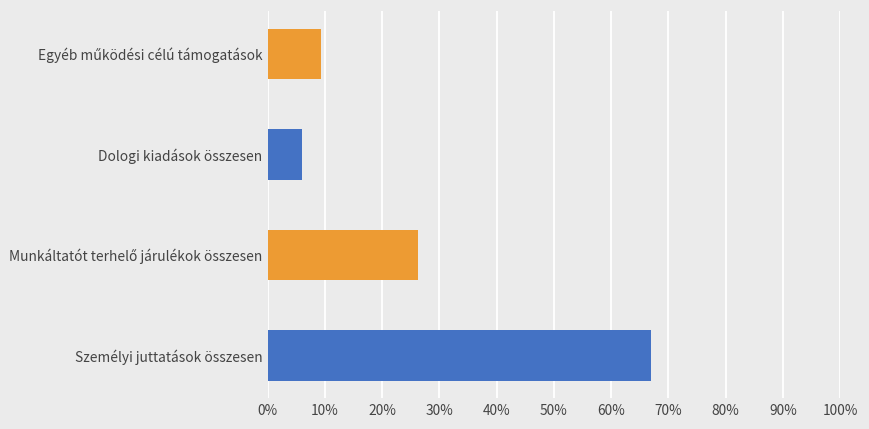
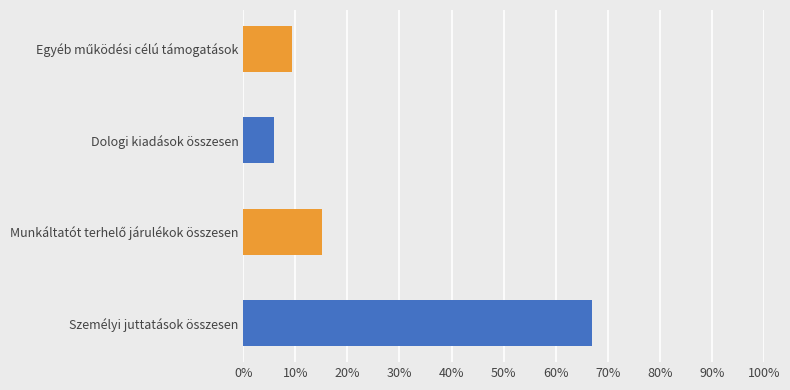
Munkáltatót terhelő járulékok összesen: 26% -> 15%
